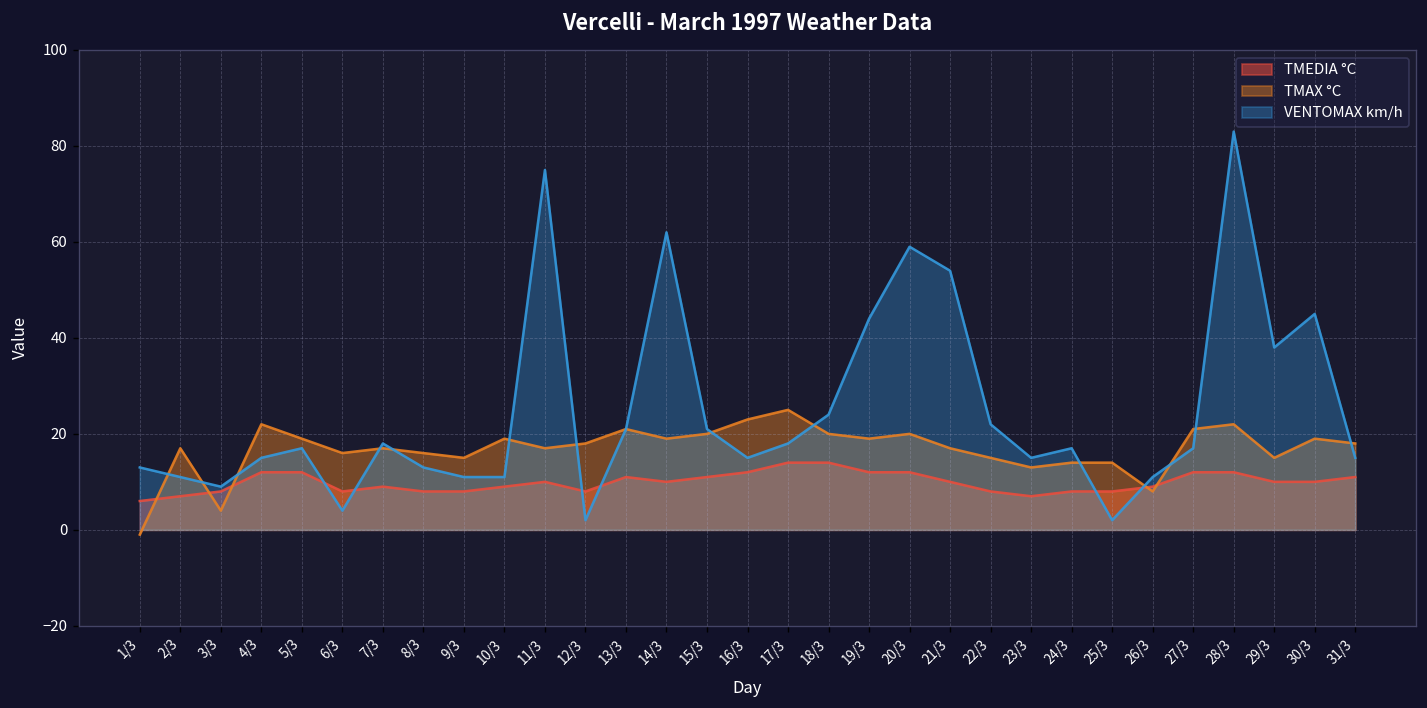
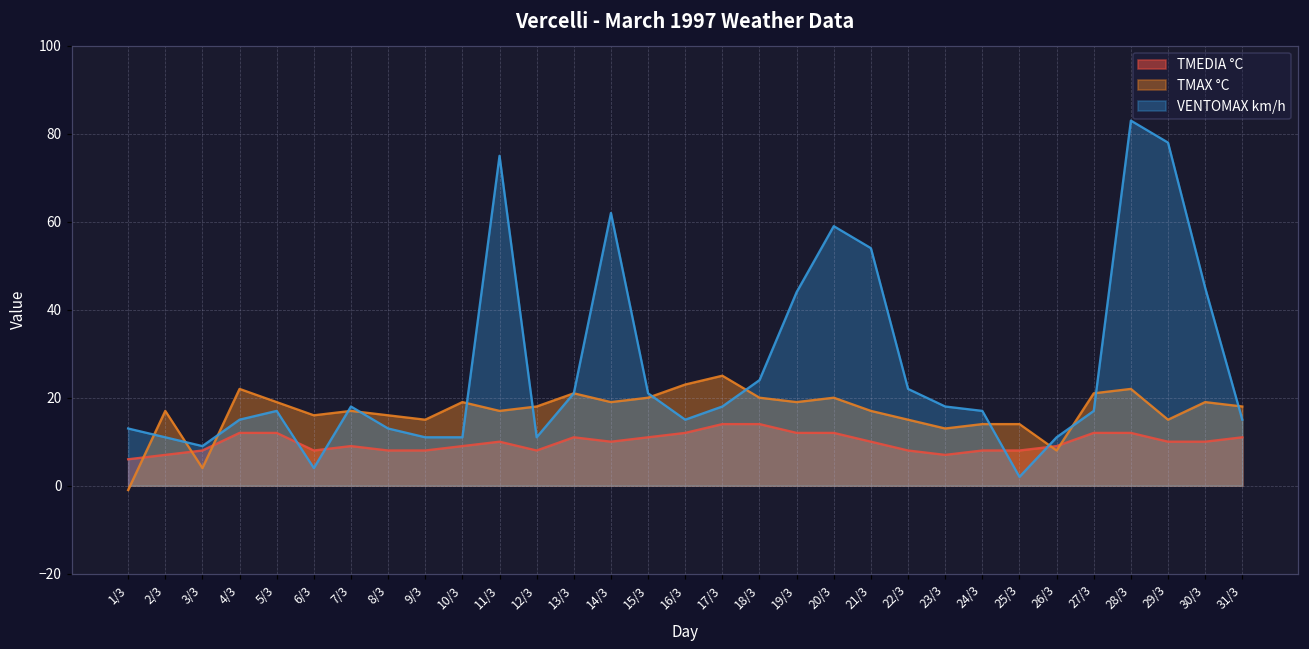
VENTOMAX km/h, 12/3: 2 -> 11
VENTOMAX km/h, 23/3: 15 -> 18
VENTOMAX km/h, 29/3: 38 -> 78
